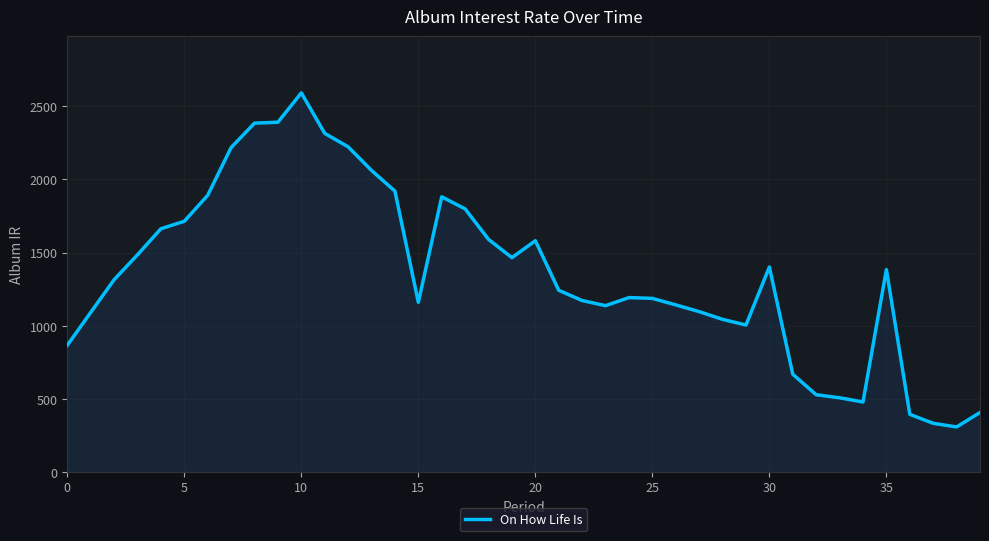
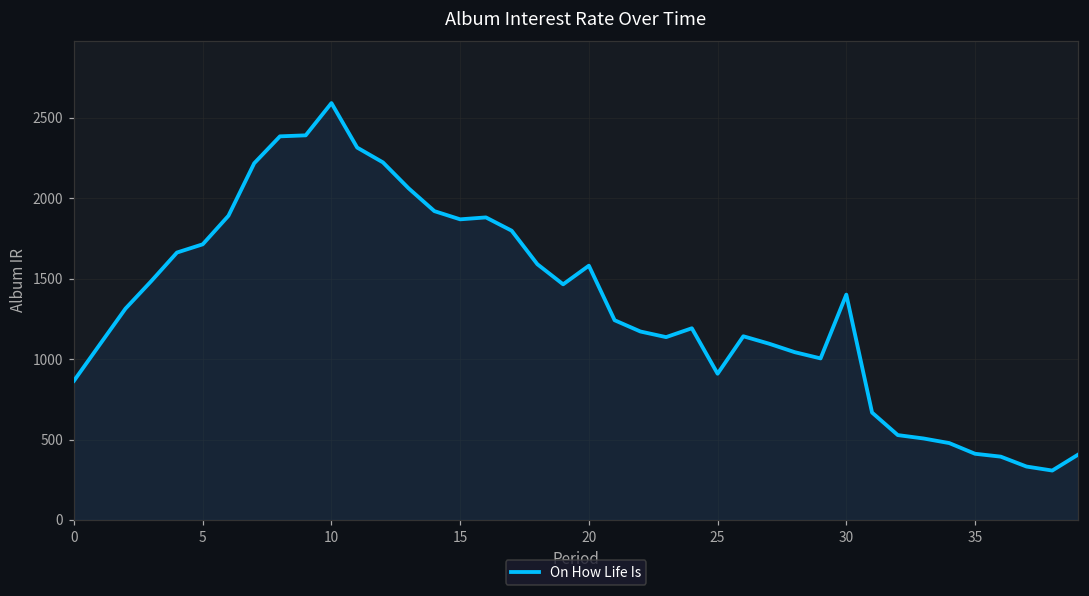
15: 1160 -> 1870
25: 1190 -> 910
35: 1380 -> 410
